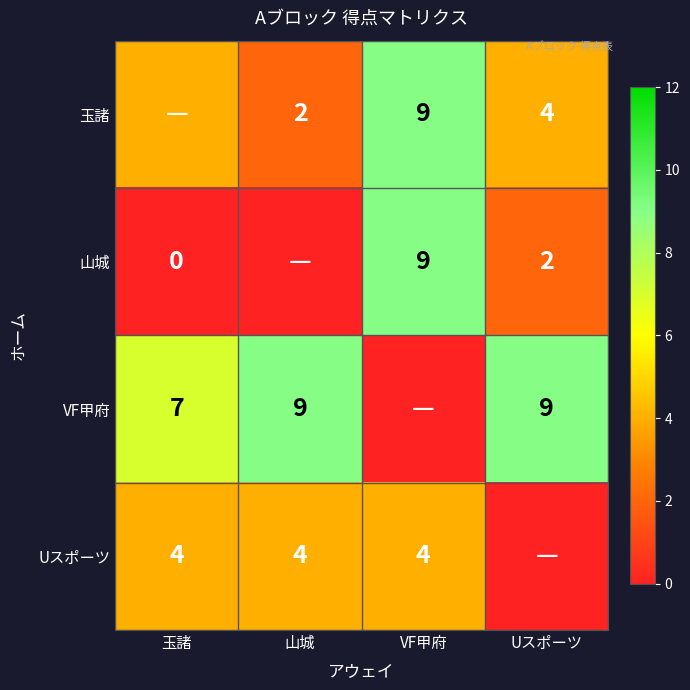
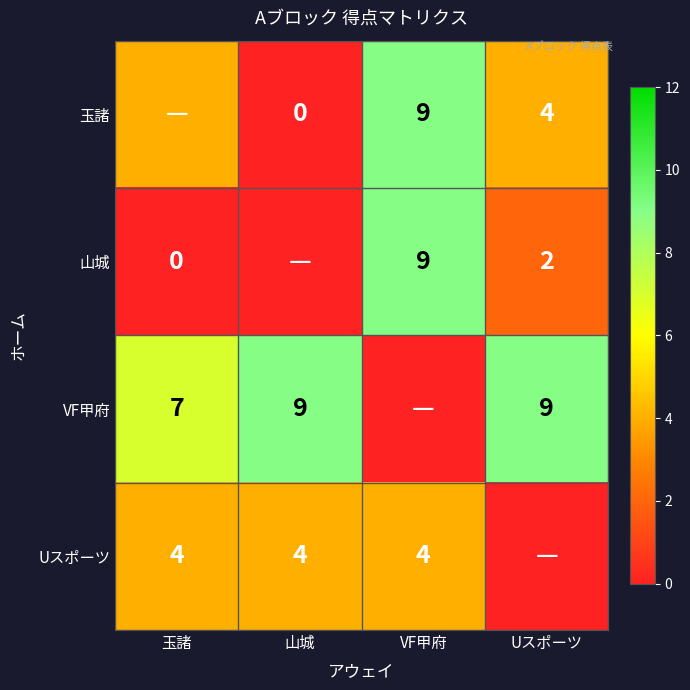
玉諸, 山城: 2 -> 0
